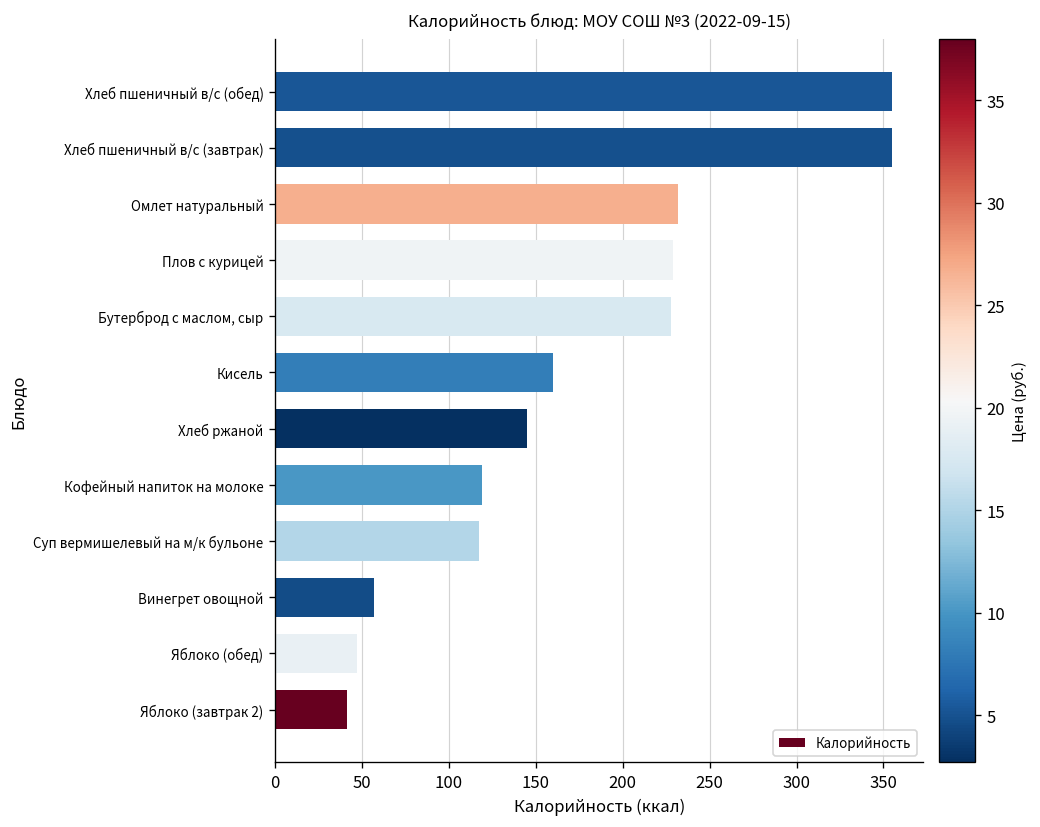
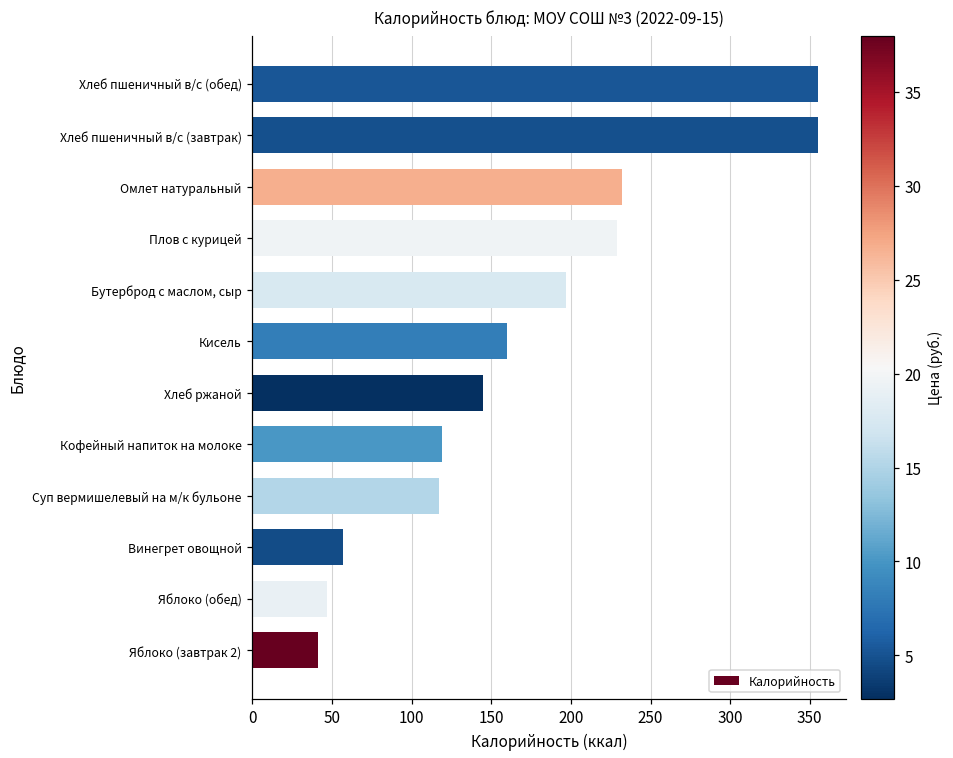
Бутерброд с маслом, сыр: 228 -> 197
